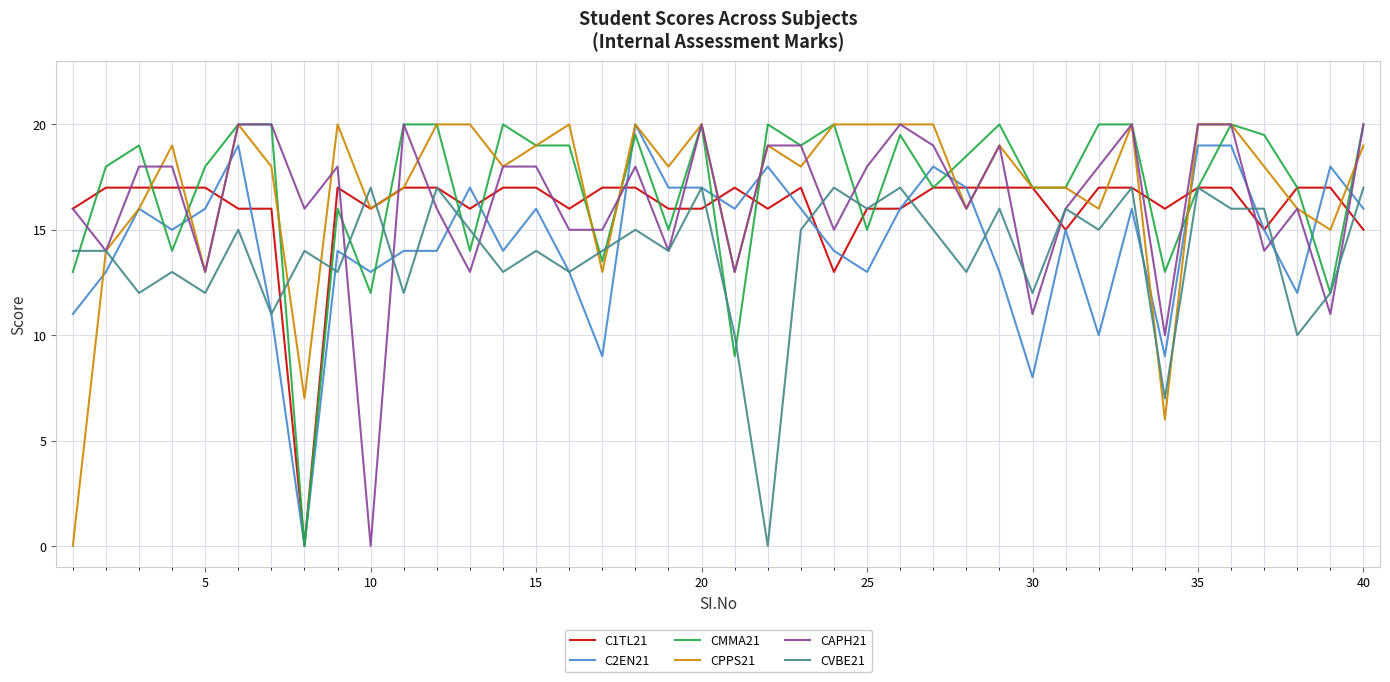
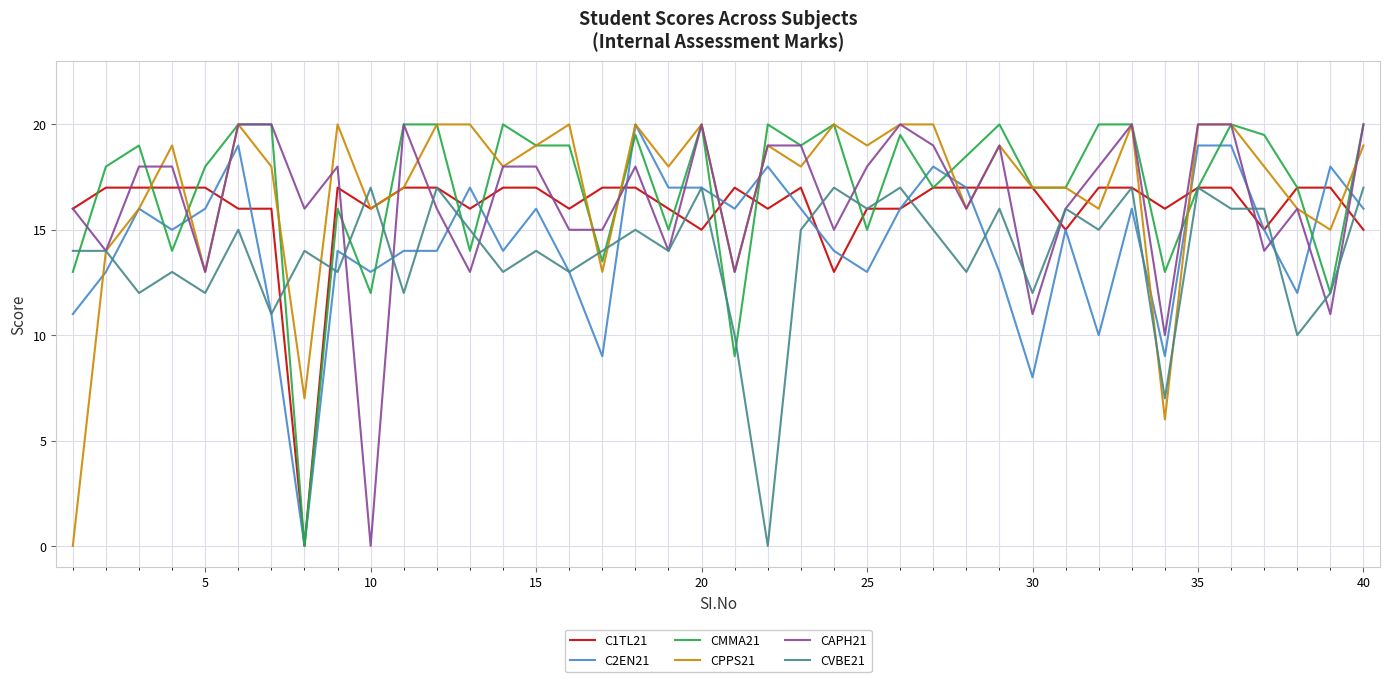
C1TL21, 20: 16 -> 15
CPPS21, 25: 20 -> 19
